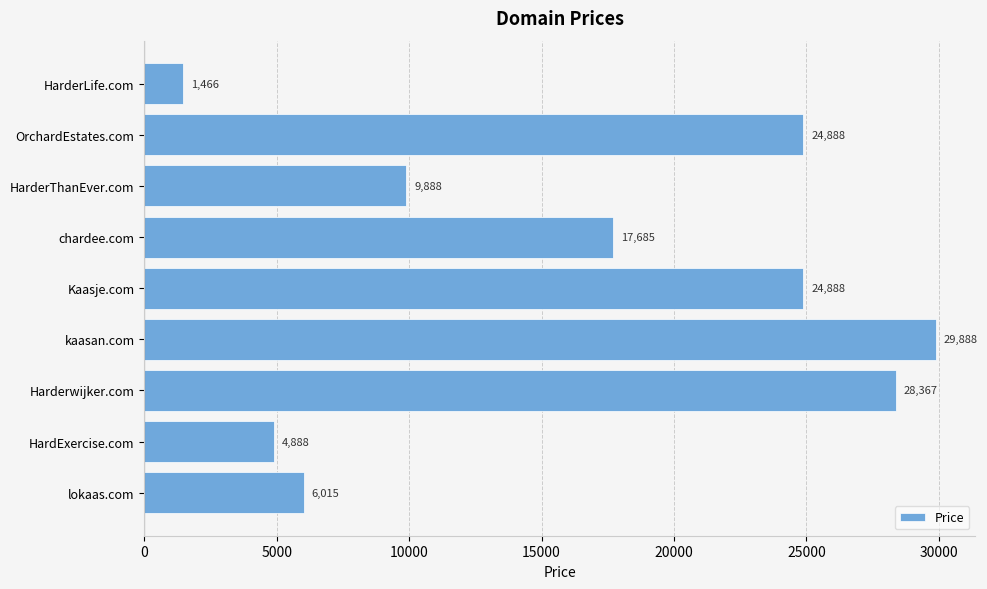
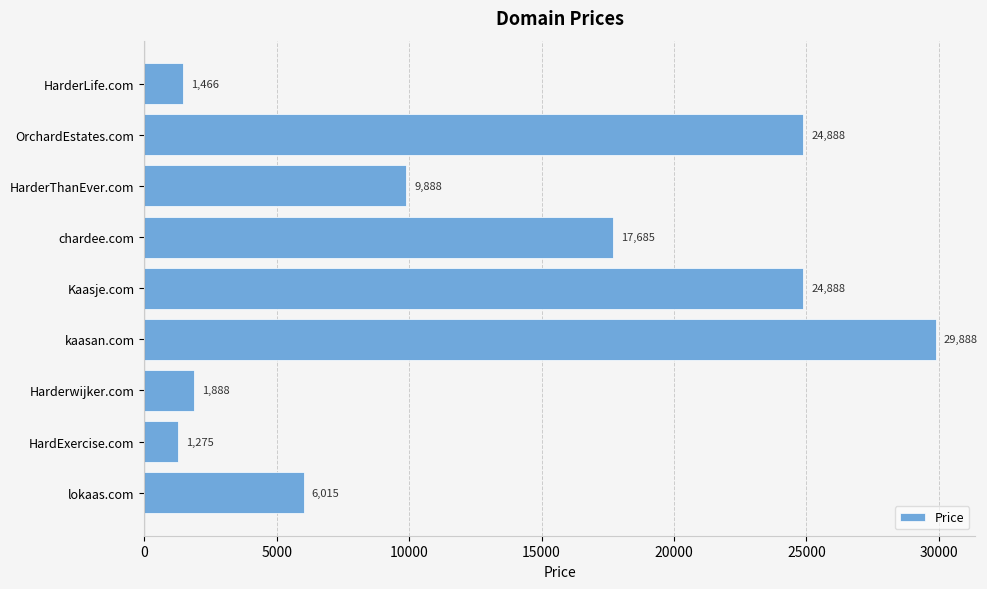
Harderwijker.com: 28,367 -> 1,888
HardExercise.com: 4,888 -> 1,275
